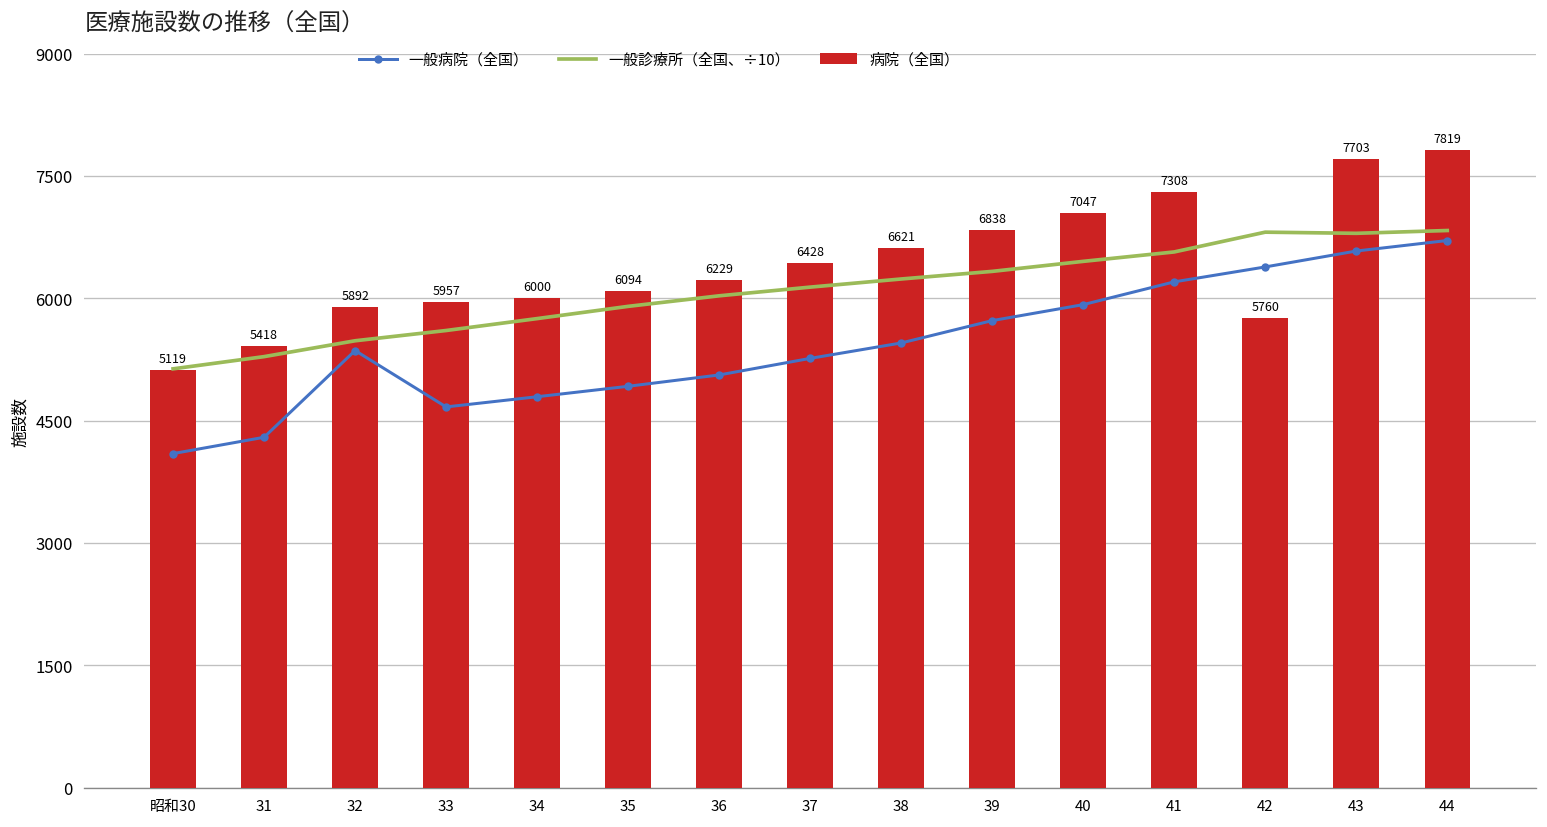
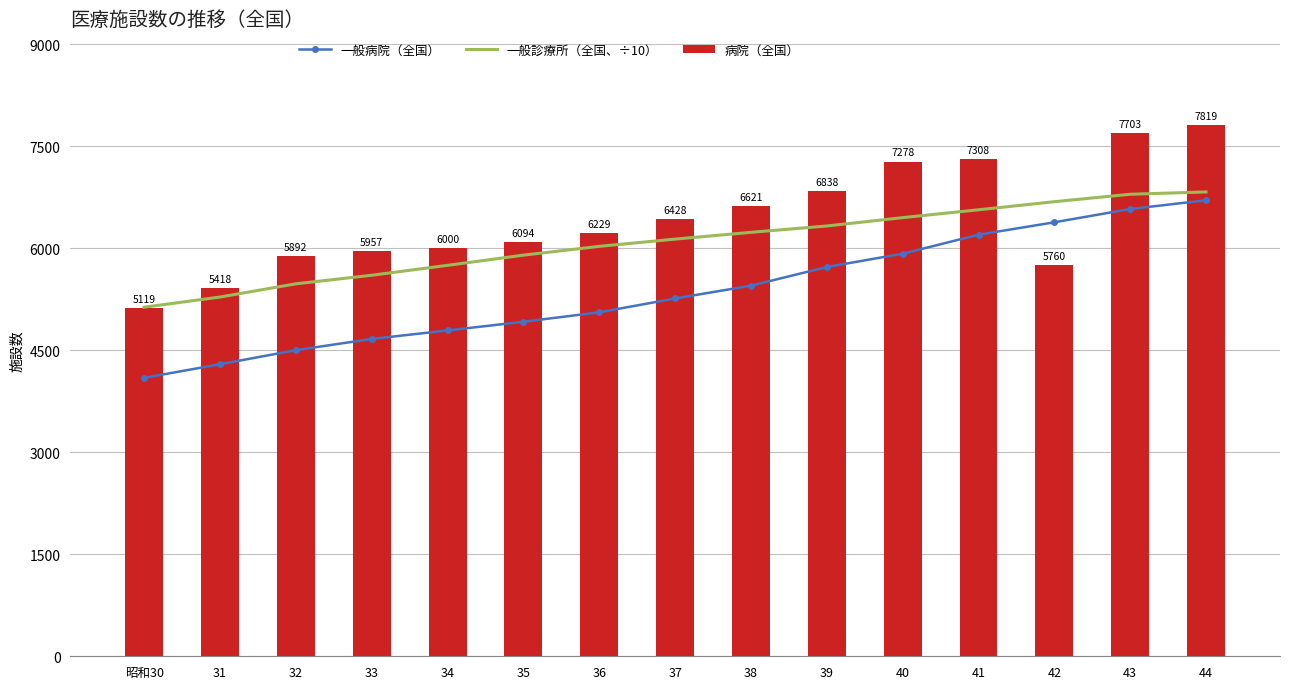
一般病院（全国）, 32: 5400 -> 4500
病院（全国）, 40: 7047 -> 7278
一般診療所（全国、÷10）, 42: 6800 -> 6700
